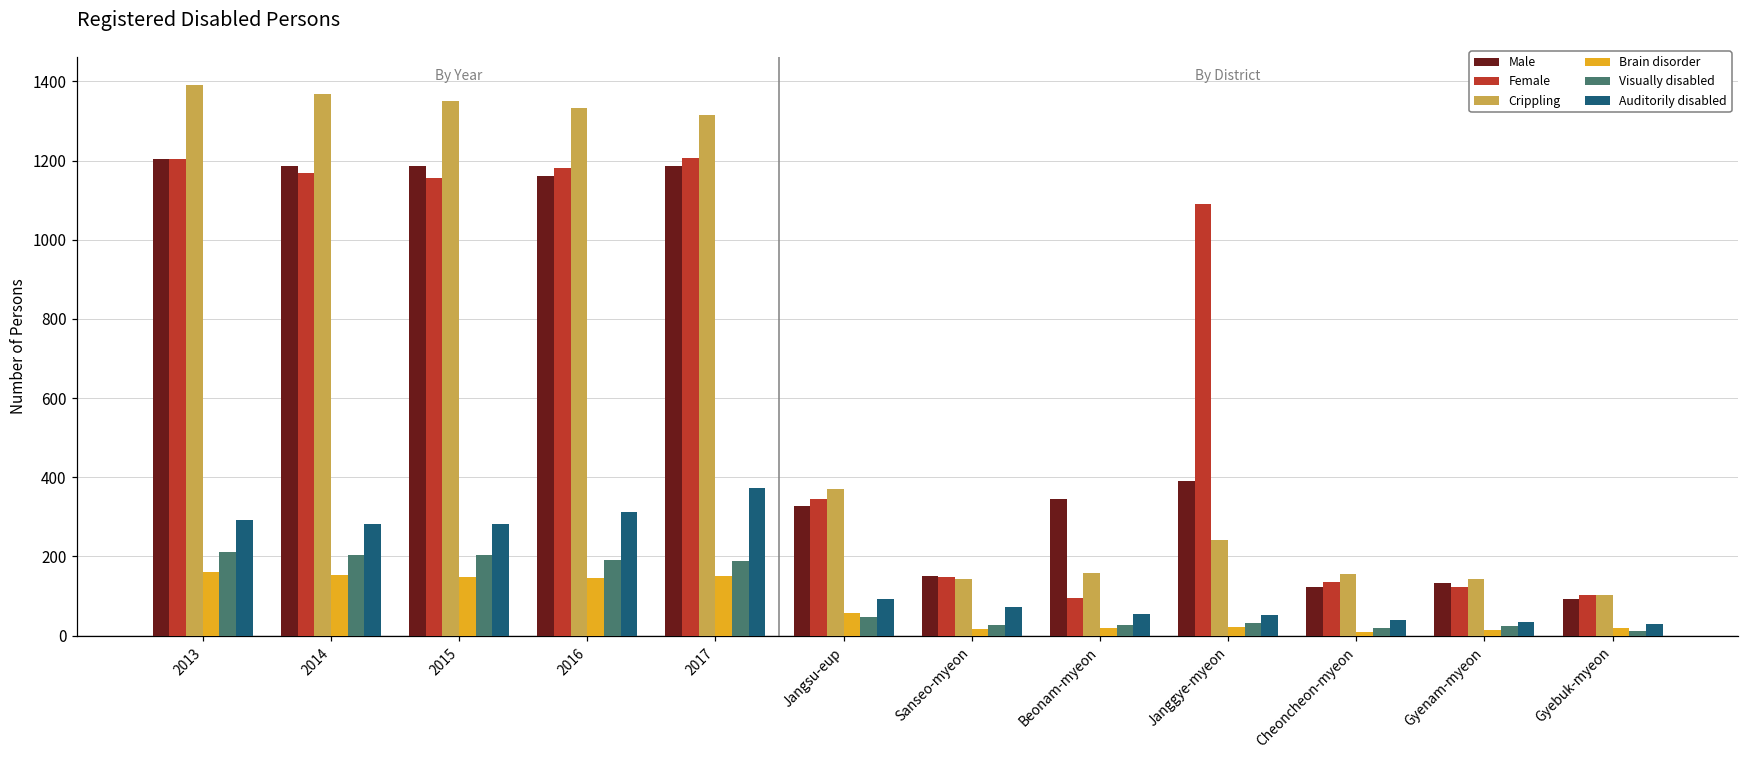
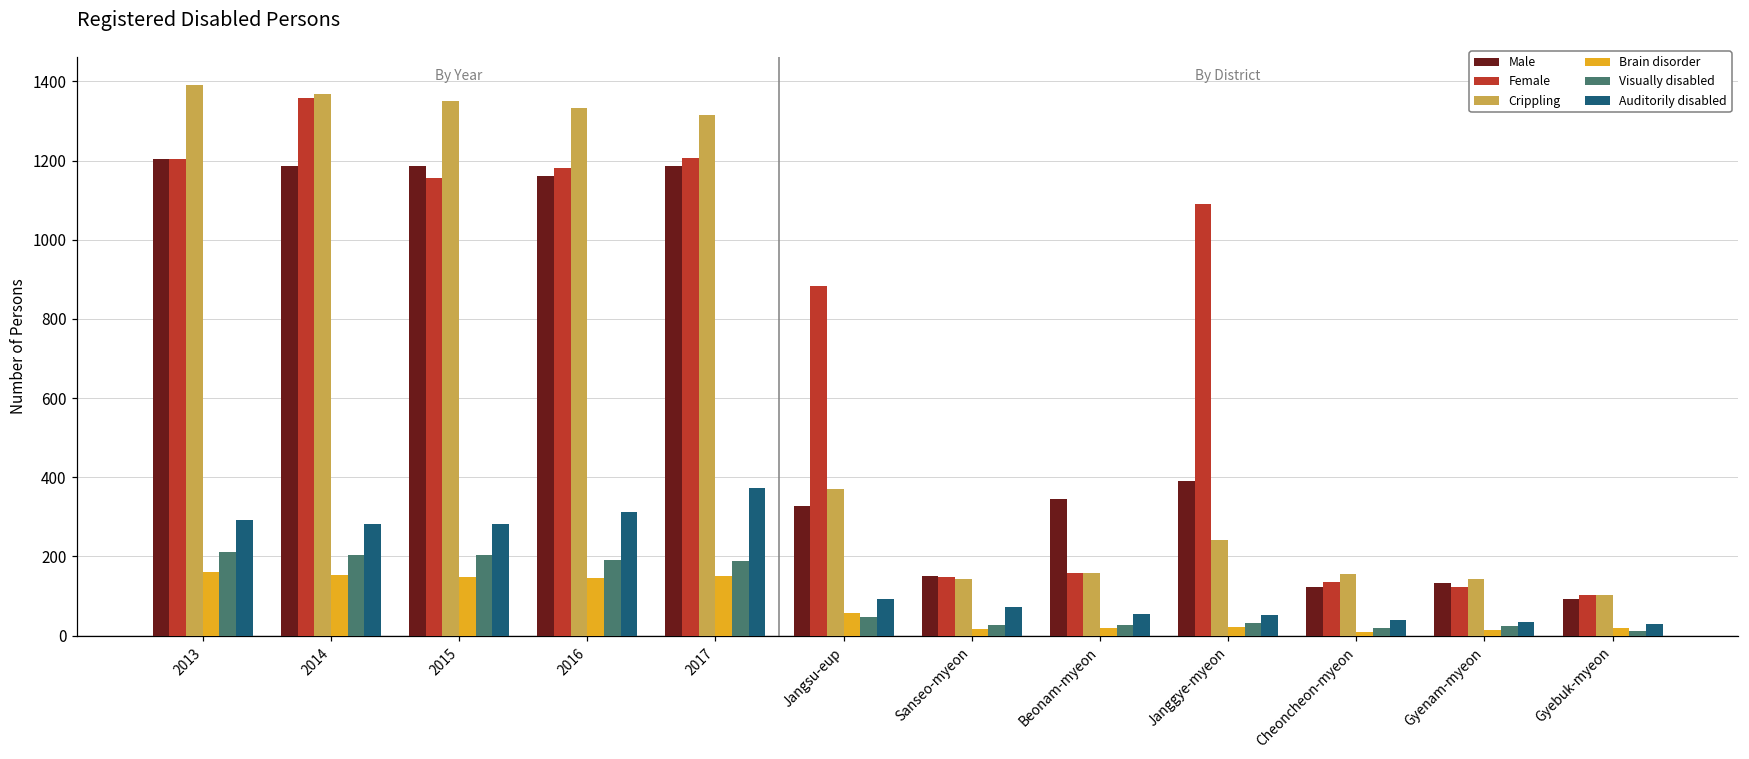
Female, 2014: 1170 -> 1360
Female, Jangsu-eup: 350 -> 880
Female, Beonam-myeon: 90 -> 160
